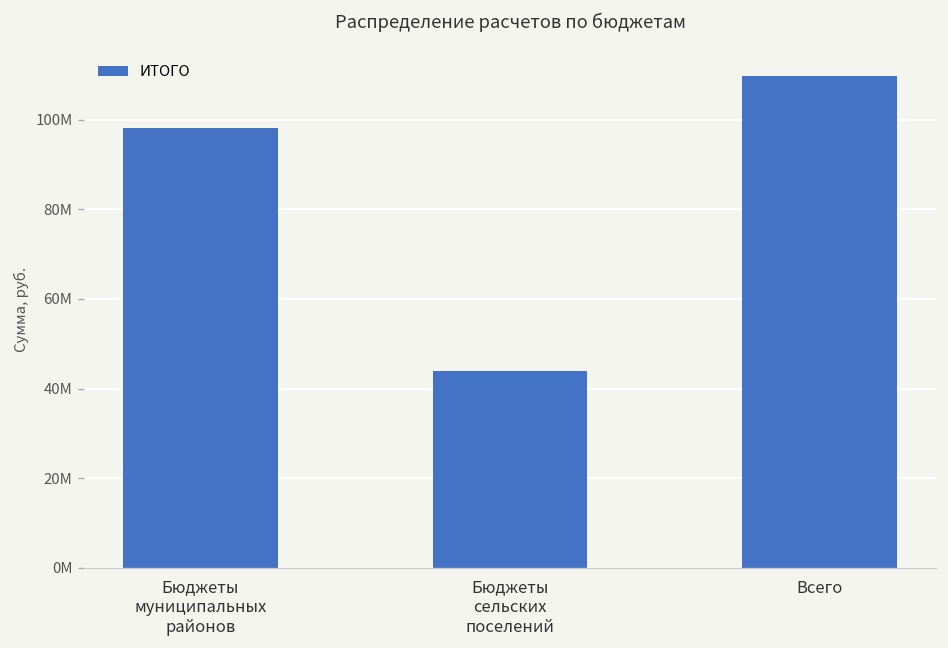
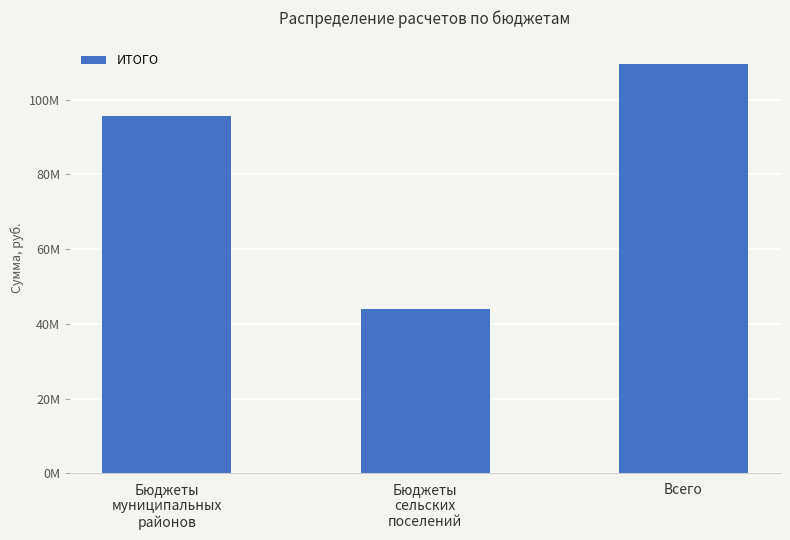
Бюджеты муниципальных районов: 98000000 -> 96000000
